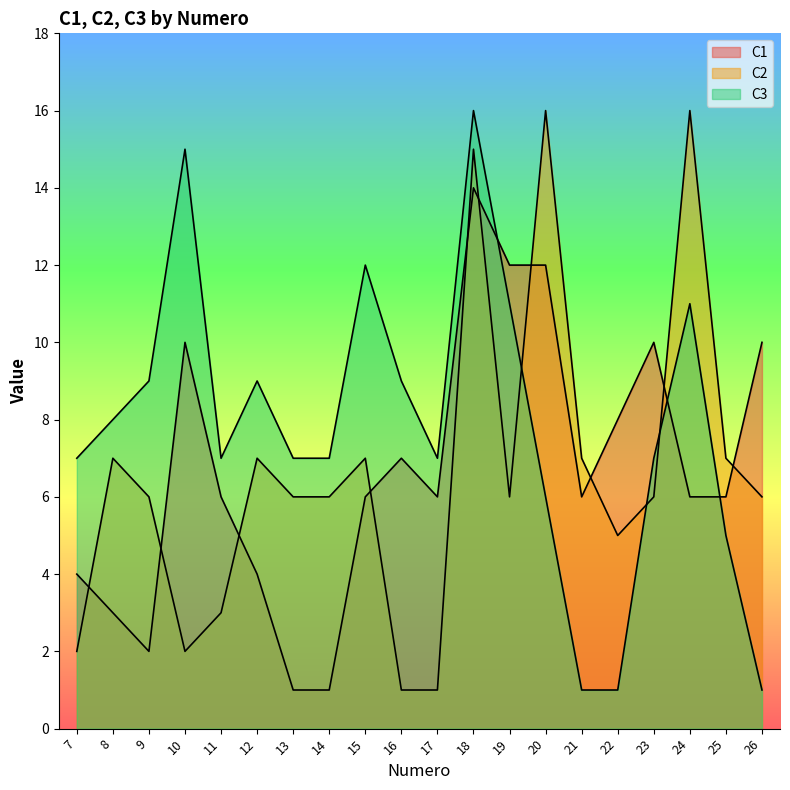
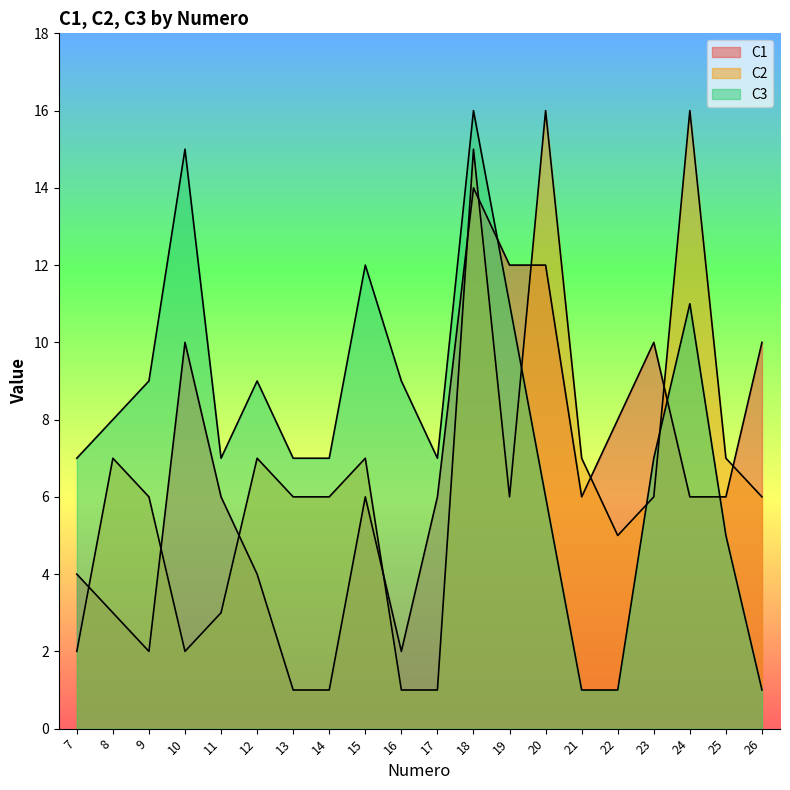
C1, 16: 7 -> 2
